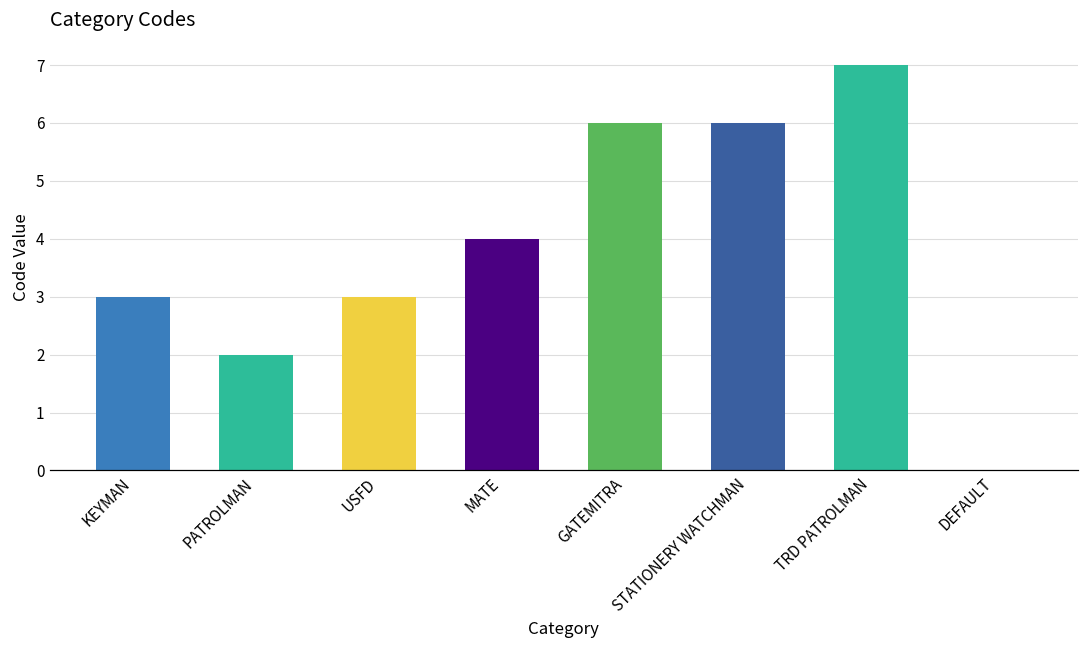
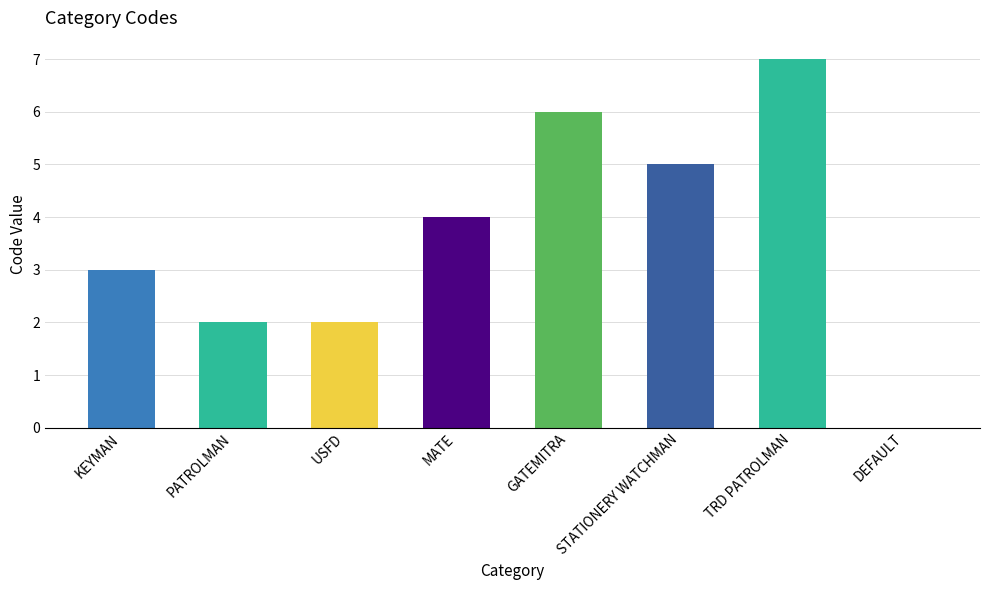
USFD: 3 -> 2
STATIONERY WATCHMAN: 6 -> 5
